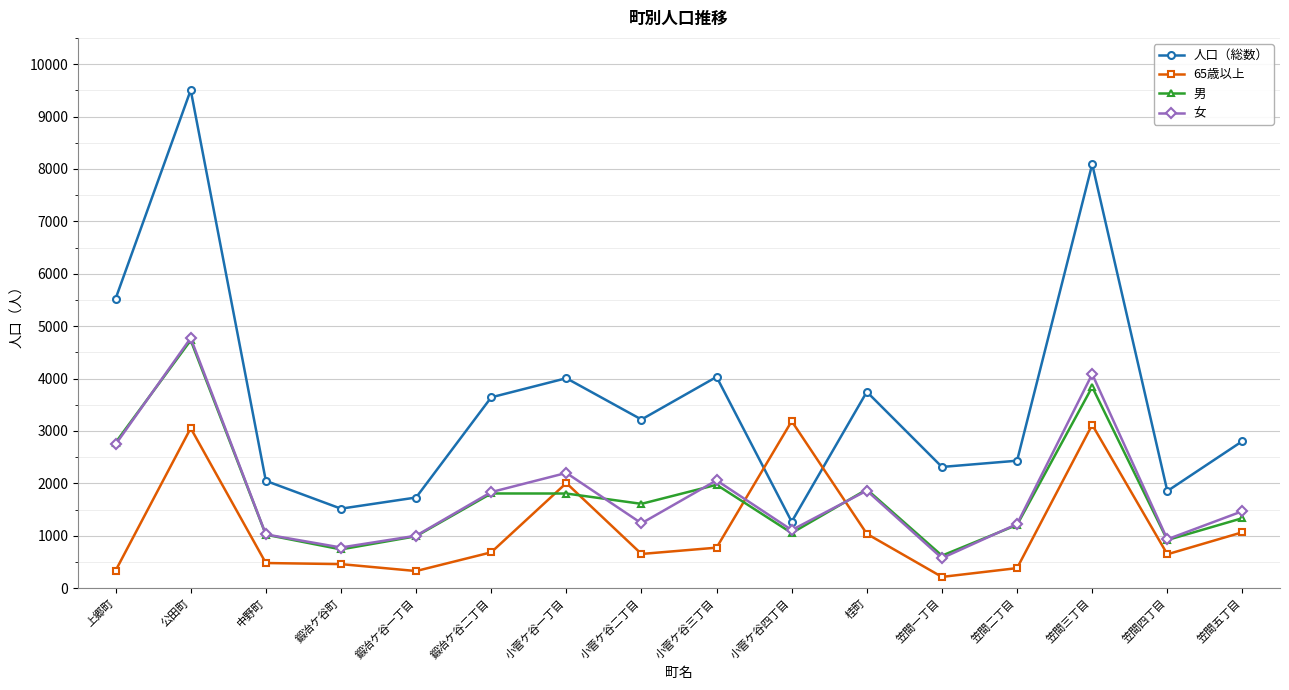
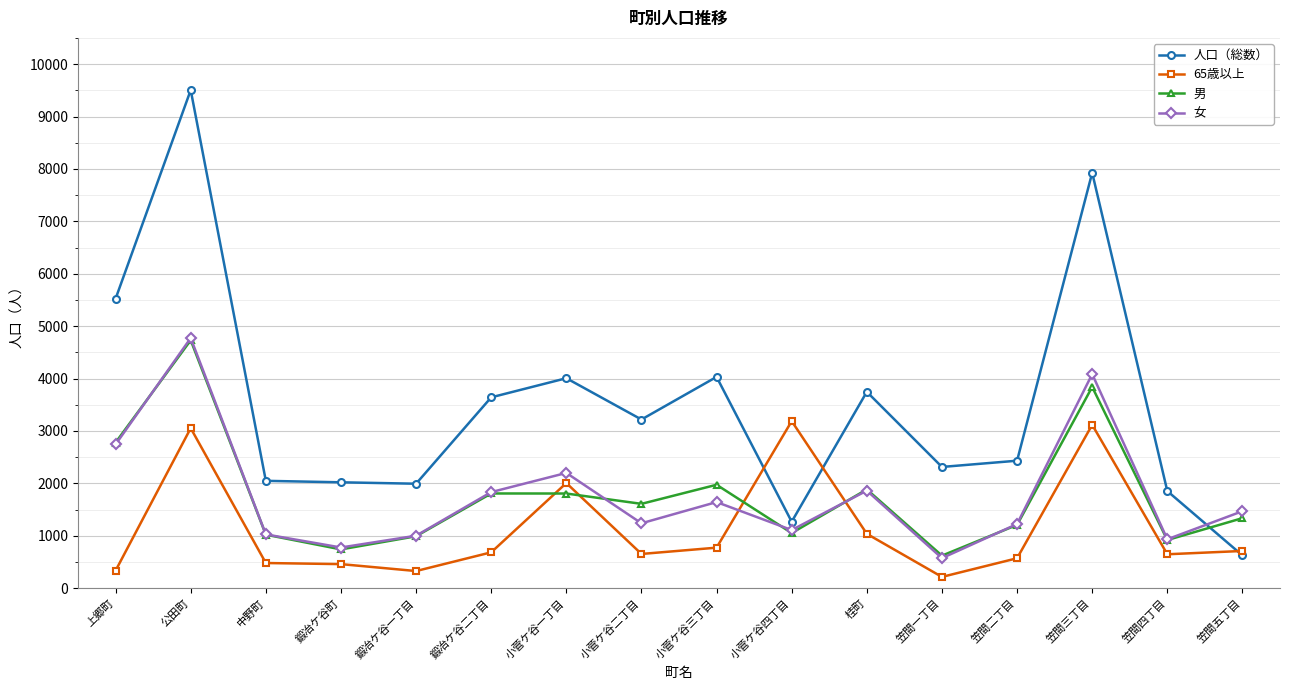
人口（総数）, 鍛冶ケ谷町: 1500 -> 2000
人口（総数）, 鍛冶ケ谷一丁目: 1700 -> 2000
女, 小菅ケ谷三丁目: 2100 -> 1600
65歳以上, 笠間二丁目: 400 -> 600
人口（総数）, 笠間三丁目: 8100 -> 7900
人口（総数）, 笠間五丁目: 2800 -> 600
65歳以上, 笠間五丁目: 1100 -> 700
